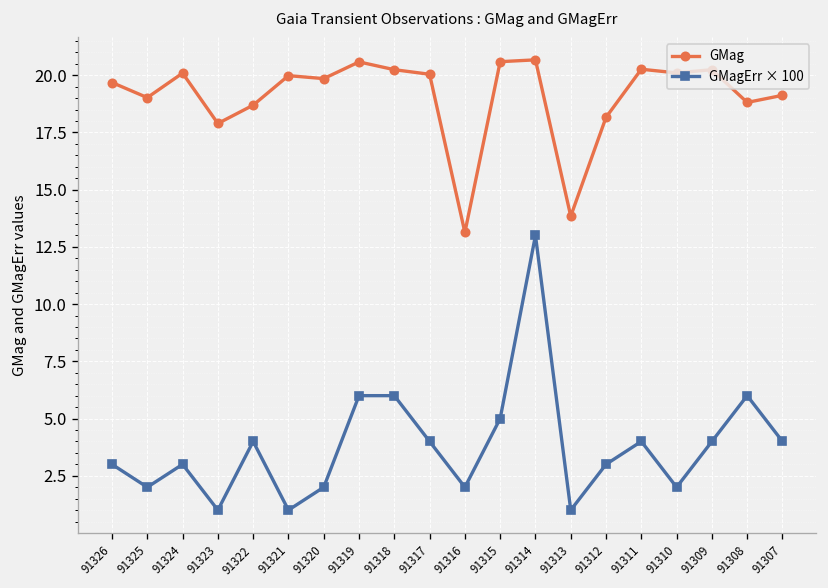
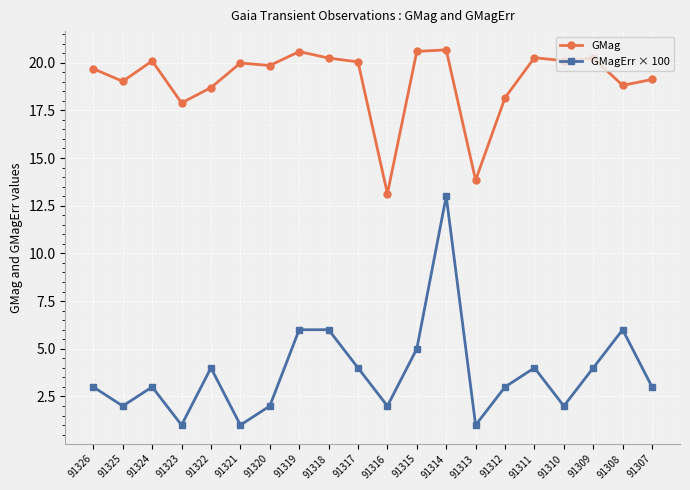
GMagErr × 100, 91307: 4.0 -> 3.0
